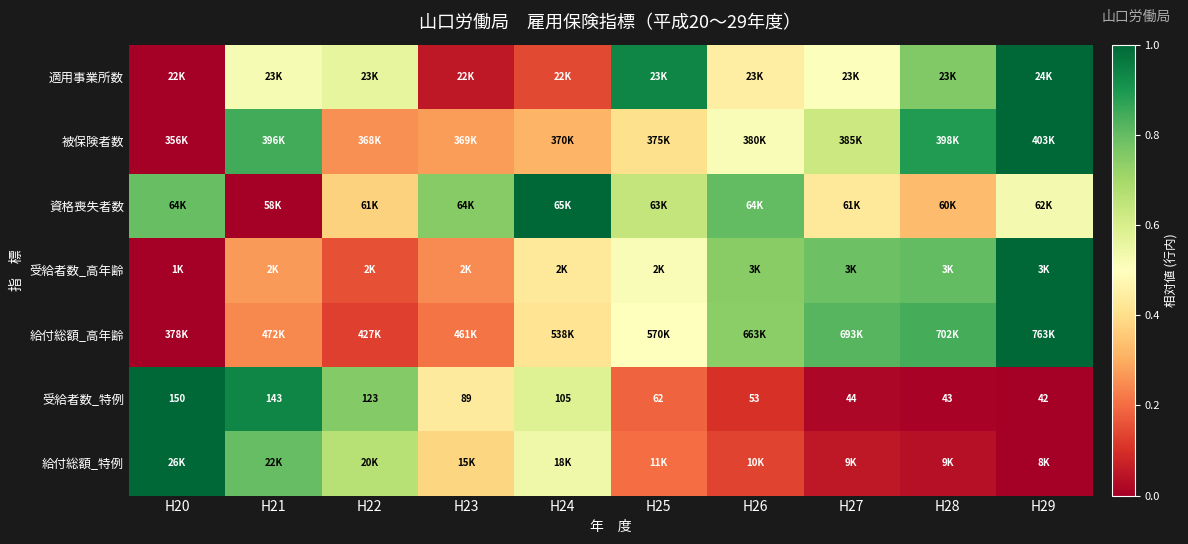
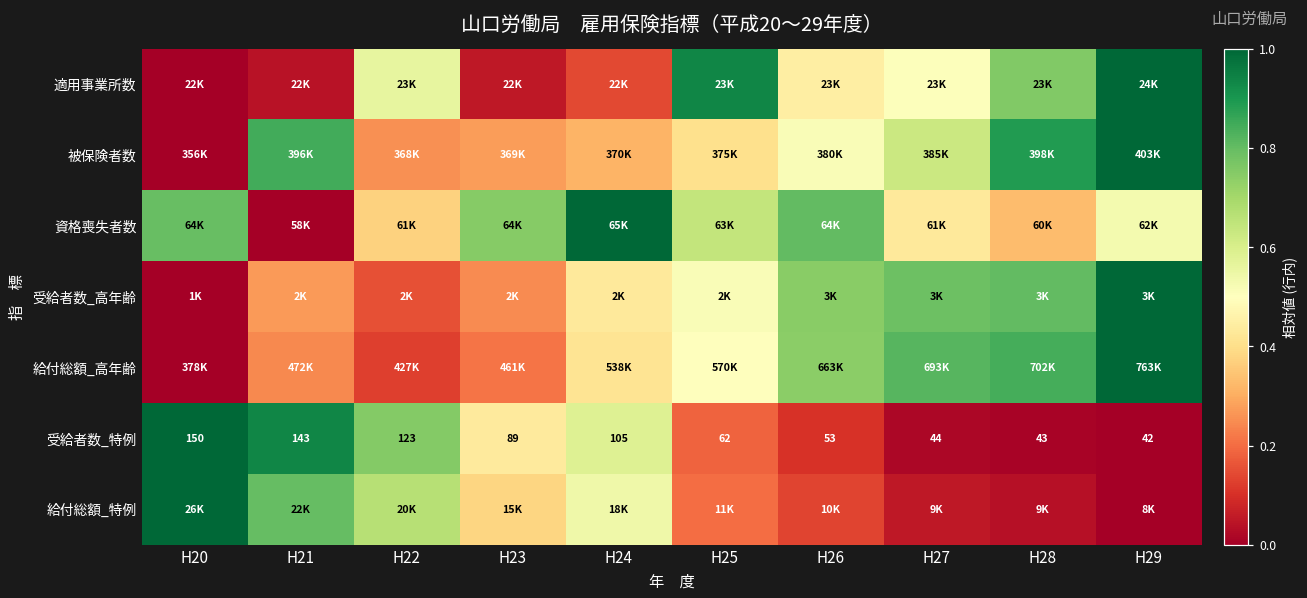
適用事業所数, H21: 23K -> 22K
